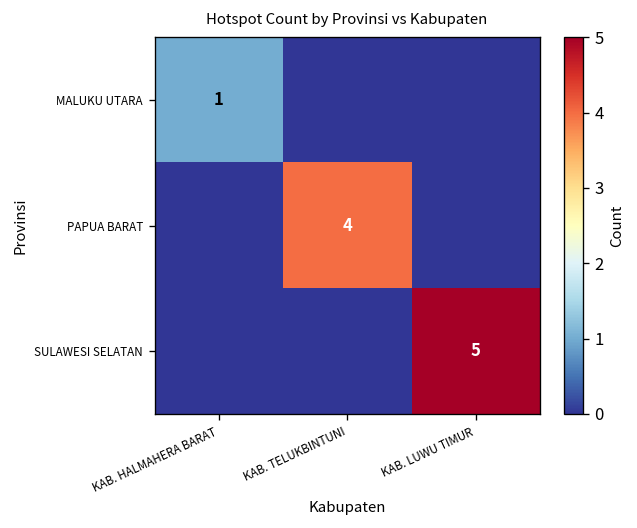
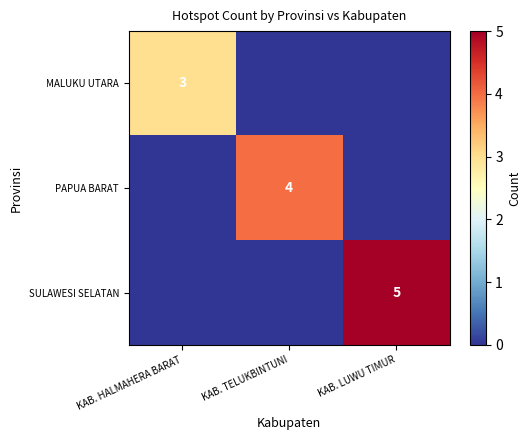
MALUKU UTARA, KAB. HALMAHERA BARAT: 1 -> 3
